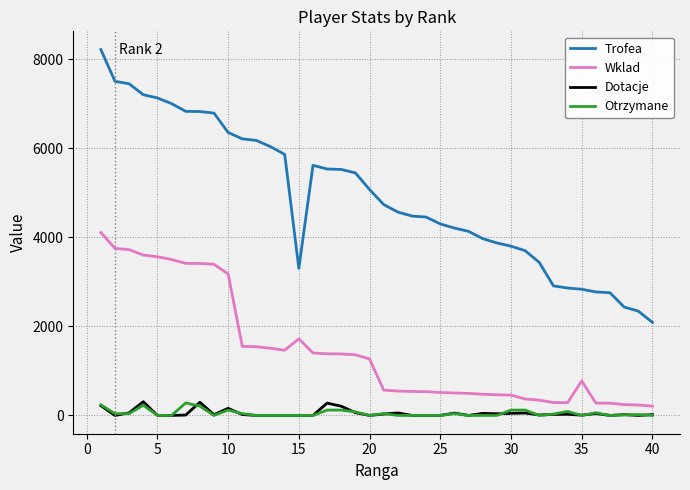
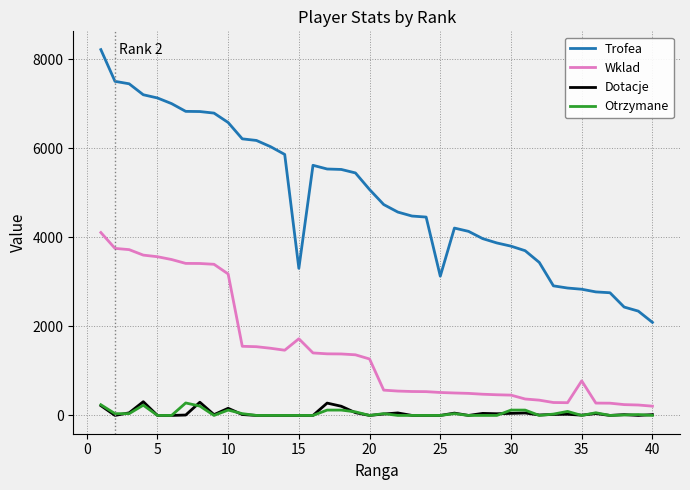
Trofea, 10: 6400 -> 6600
Trofea, 25: 4300 -> 3100
